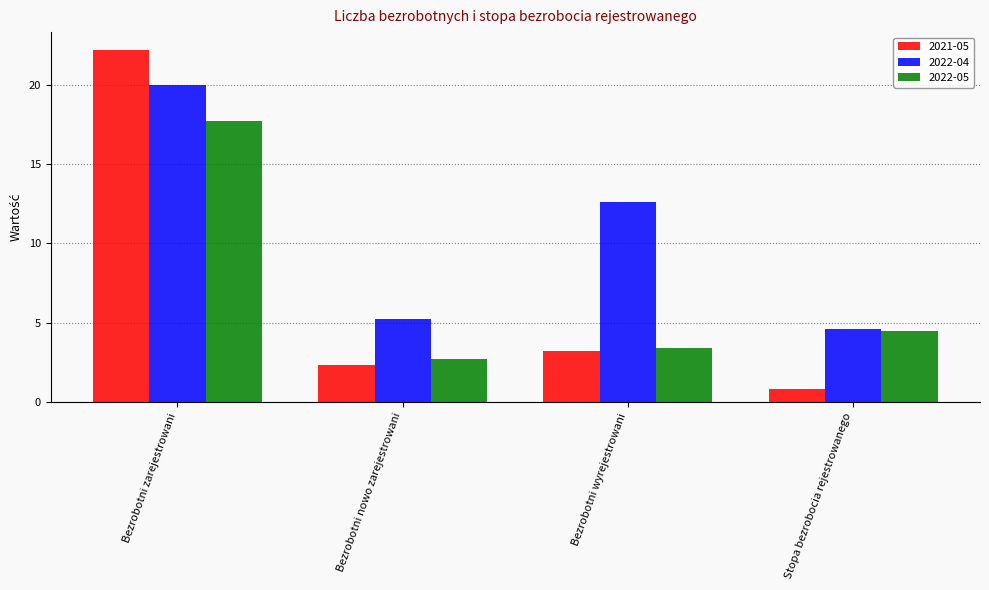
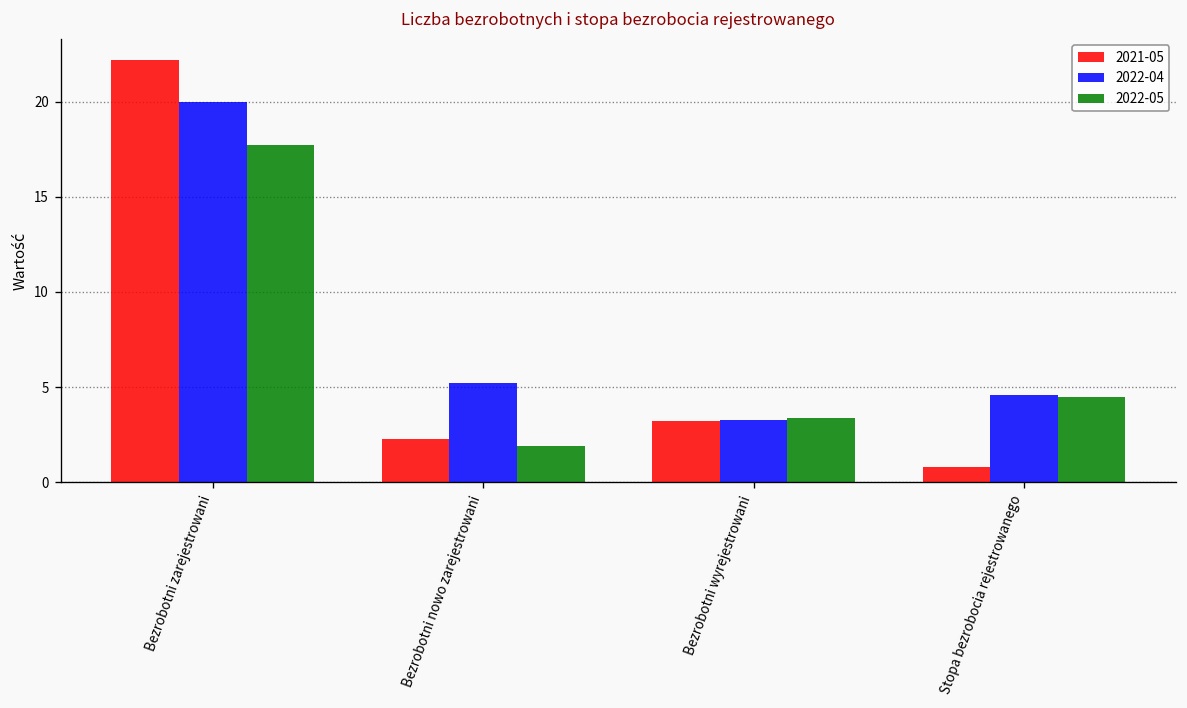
2022-05, Bezrobotni nowo zarejestrowani: 2.7 -> 1.9
2022-04, Bezrobotni wyrejestrowani: 12.6 -> 3.3
